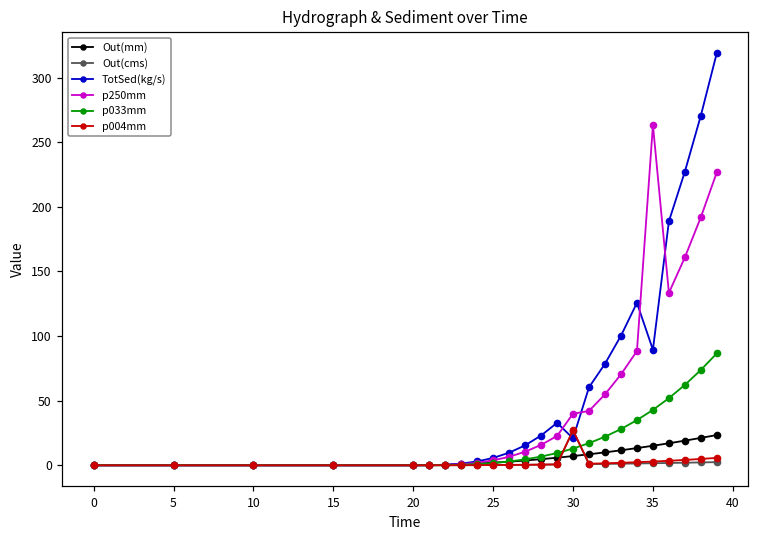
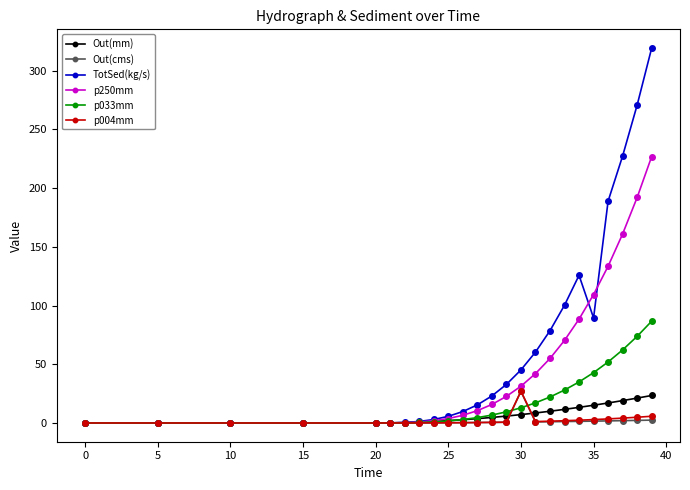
TotSed(kg/s), 30: 21 -> 45
p250mm, 30: 40 -> 31
p250mm, 35: 263 -> 109
